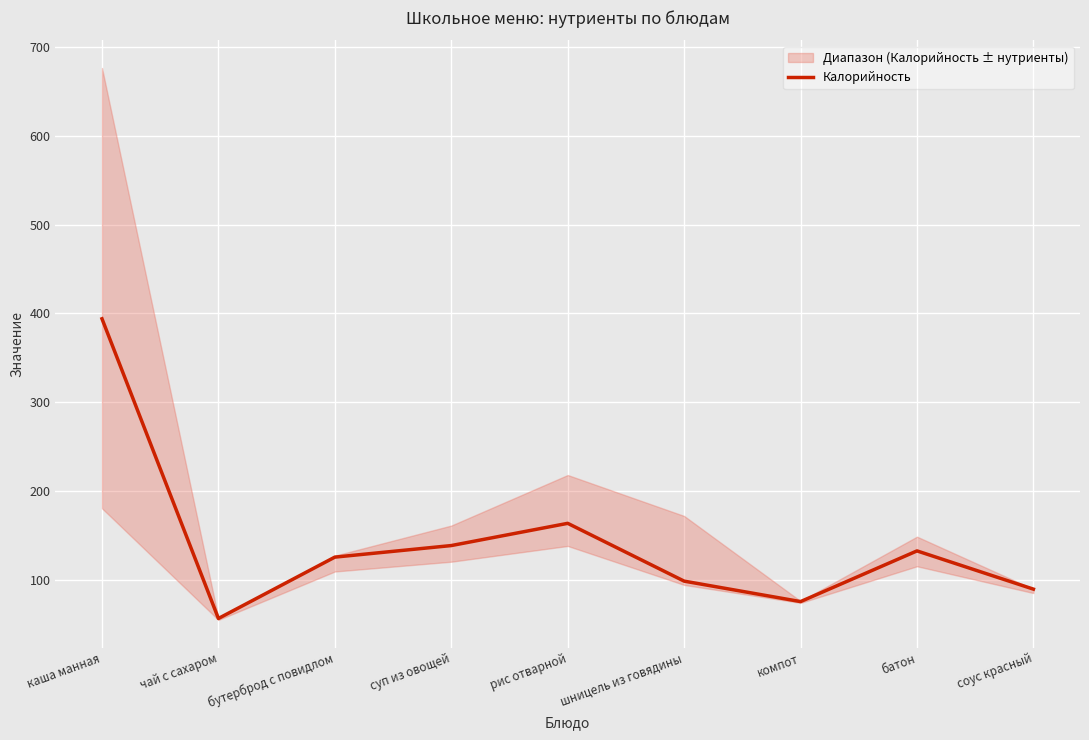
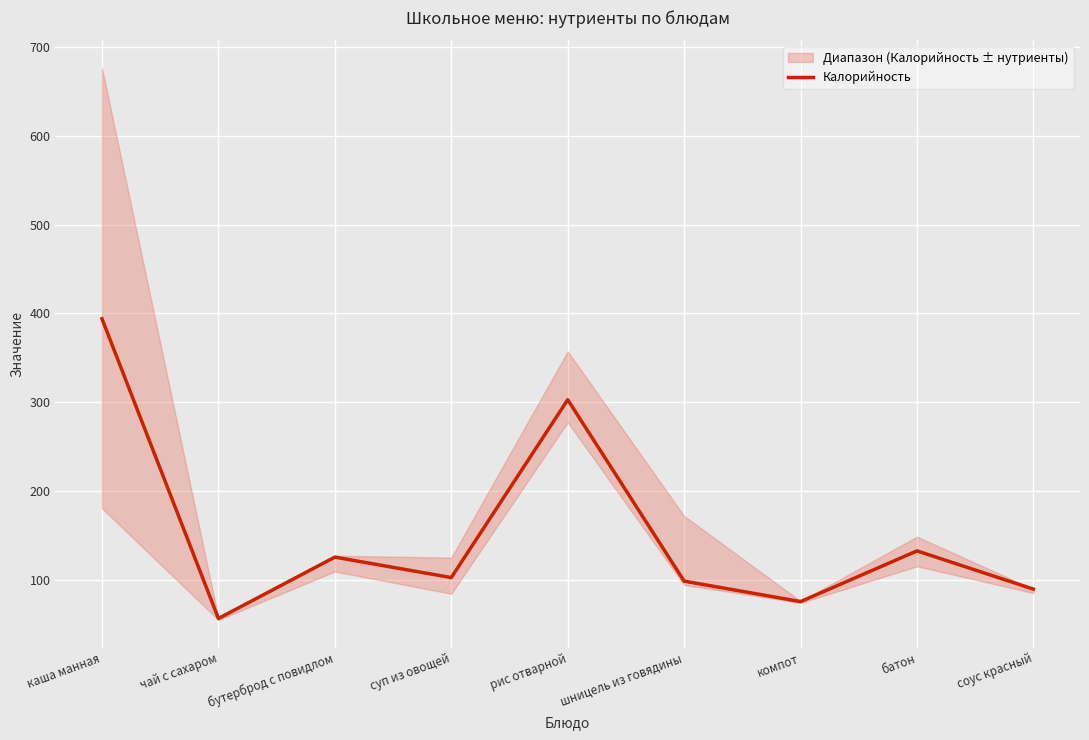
Калорийность, суп из овощей: 140 -> 100
Калорийность, рис отварной: 160 -> 300
